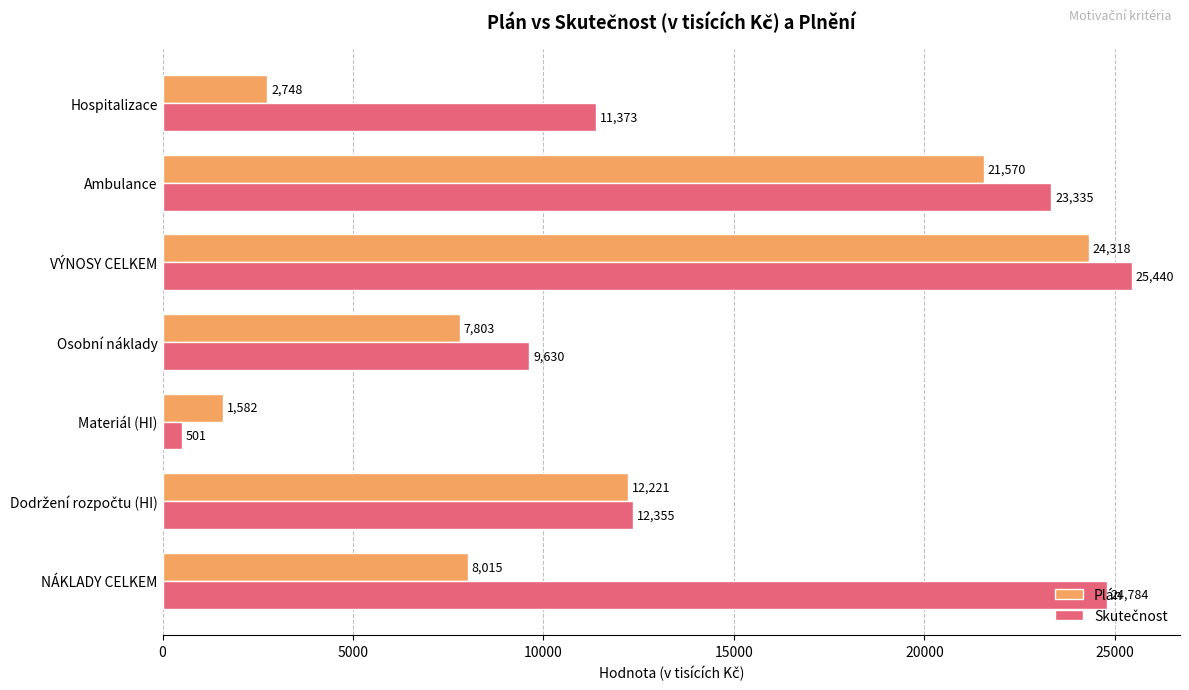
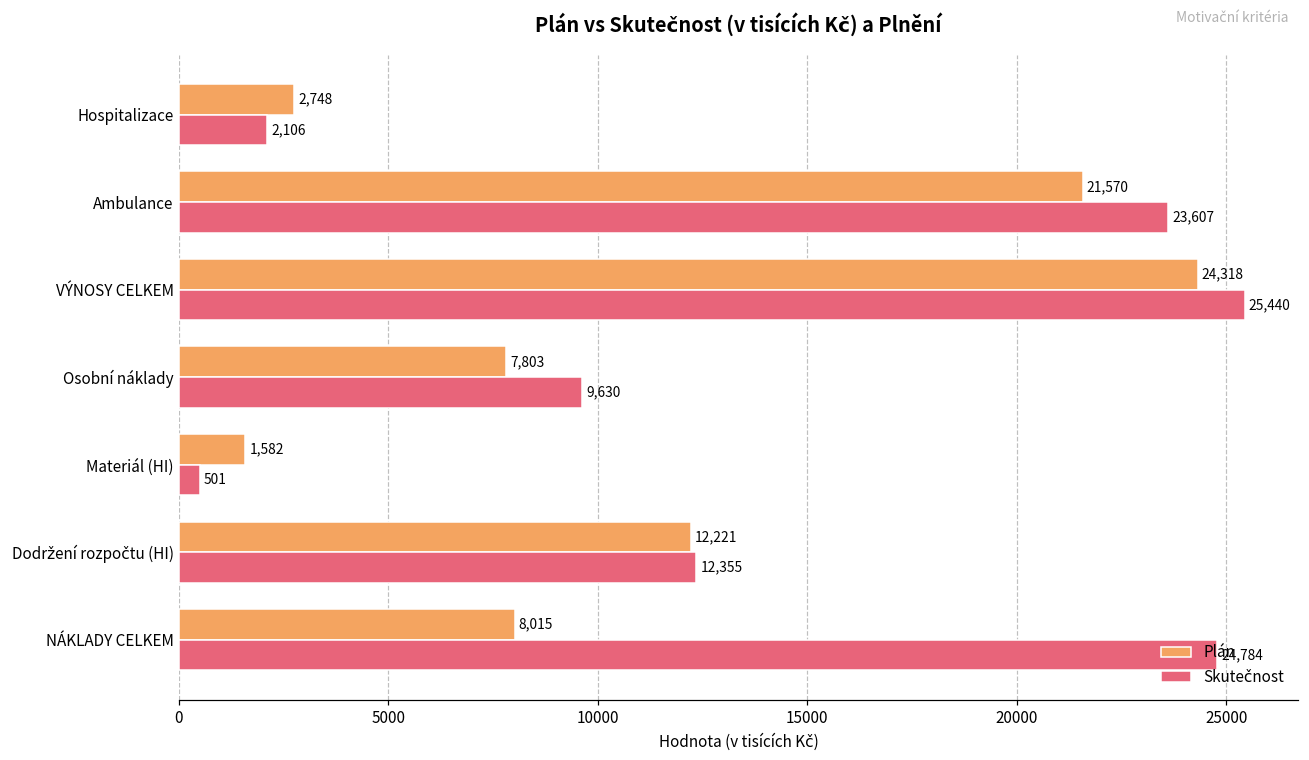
Skutečnost, Hospitalizace: 11,373 -> 2,106
Skutečnost, Ambulance: 23,335 -> 23,607
